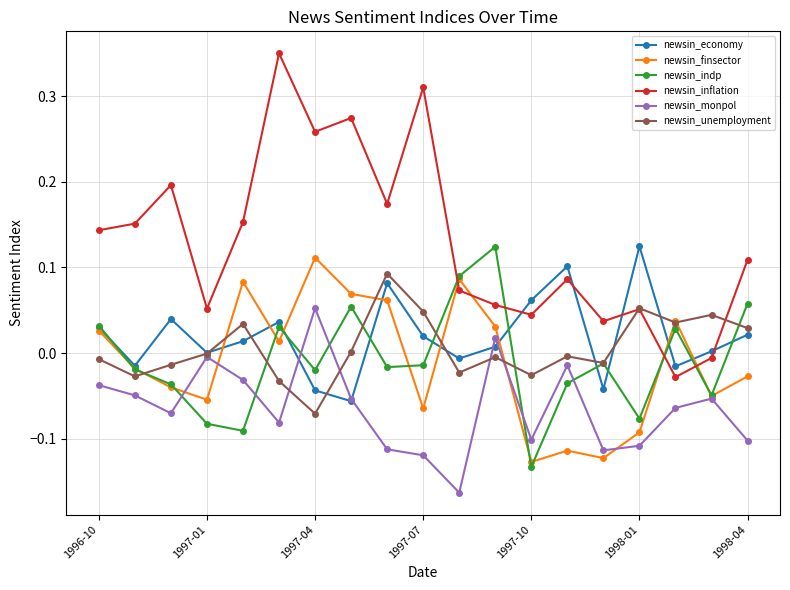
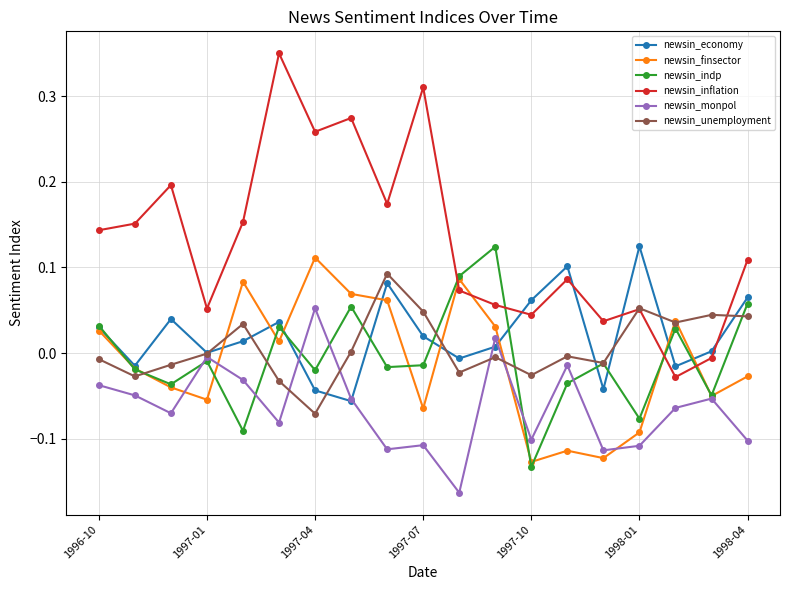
newsin_indp, 1997-01: -0.08 -> -0.01
newsin_monpol, 1997-07: -0.12 -> -0.11
newsin_economy, 1998-04: 0.02 -> 0.06
newsin_unemployment, 1998-04: 0.03 -> 0.04
